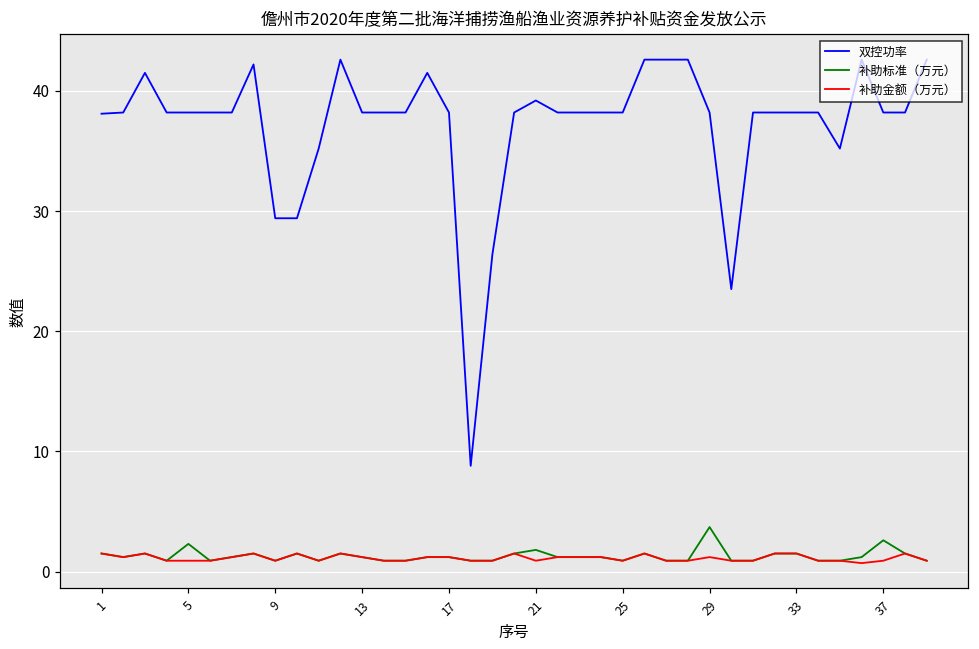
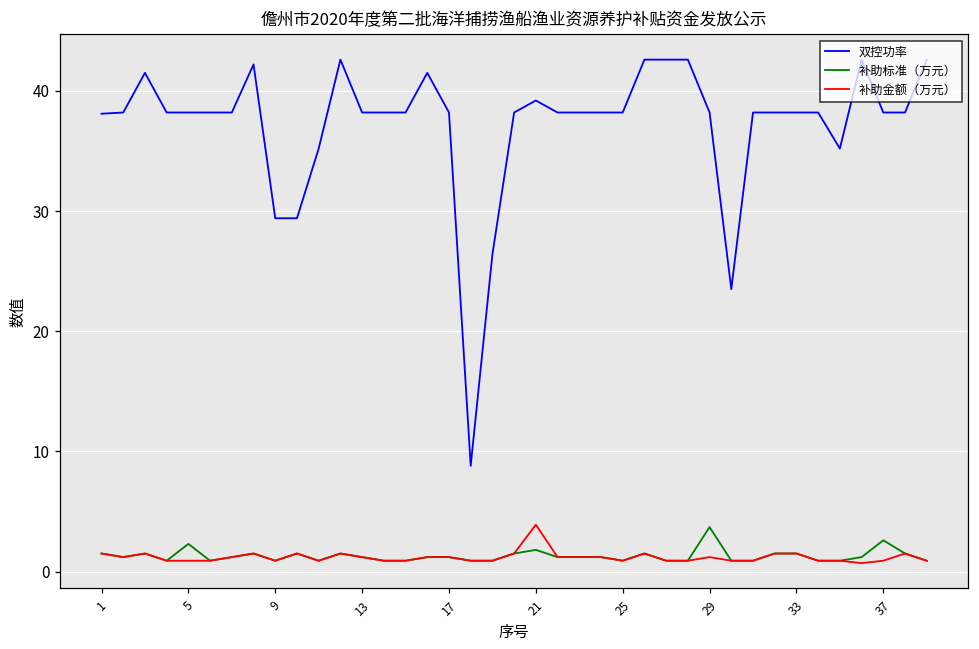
补助金额（万元）, 21: 0.9 -> 3.9
